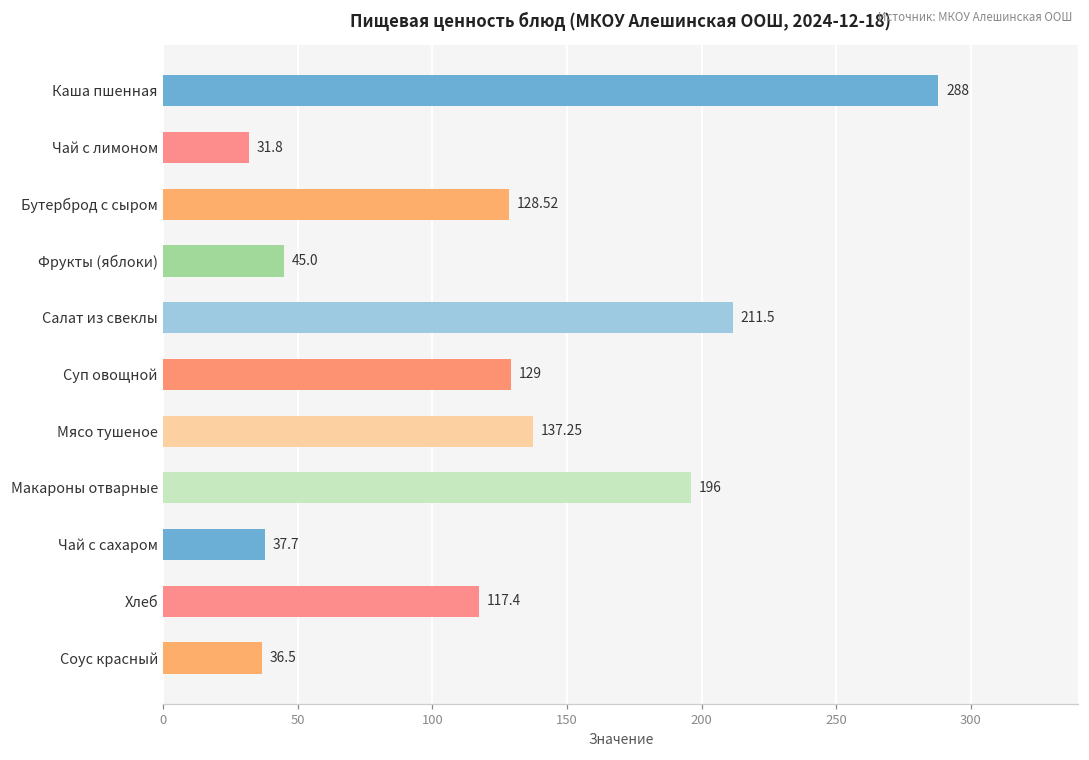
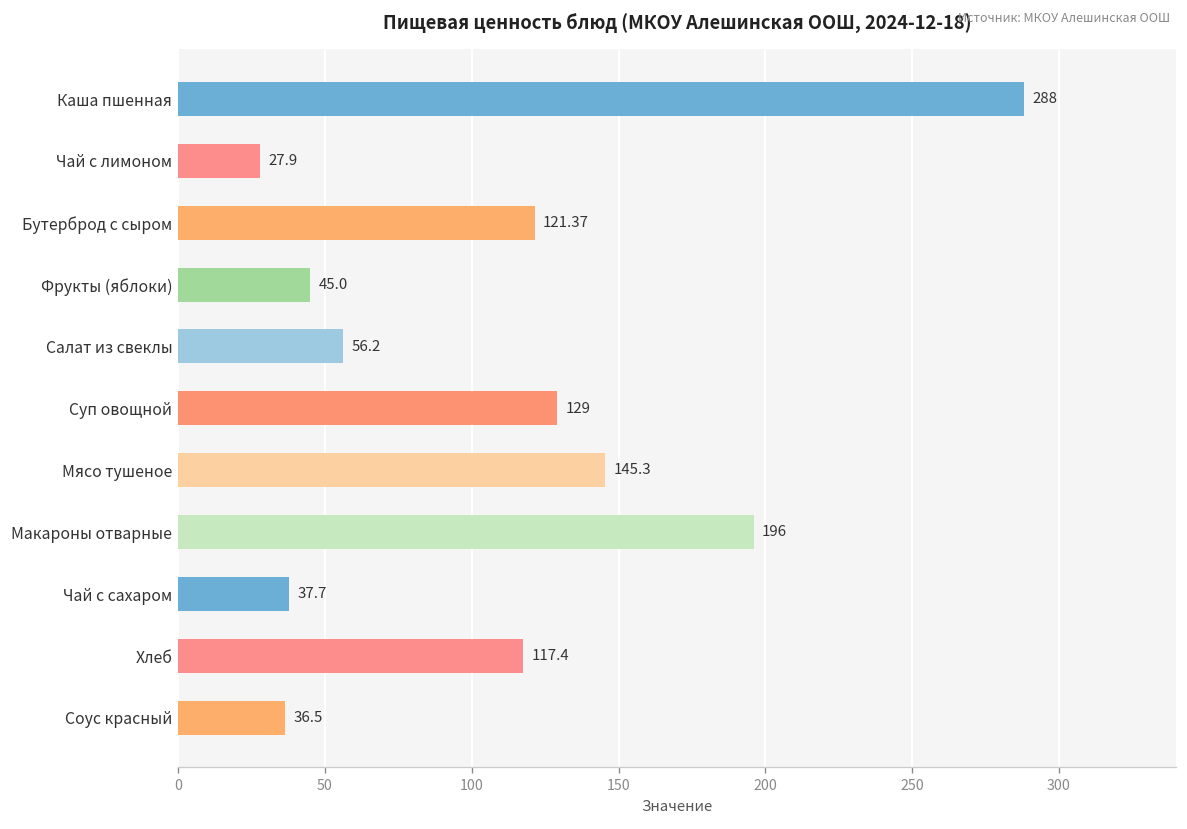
Чай с лимоном: 31.8 -> 27.9
Бутерброд с сыром: 128.52 -> 121.37
Салат из свеклы: 211.5 -> 56.2
Мясо тушеное: 137.25 -> 145.3
